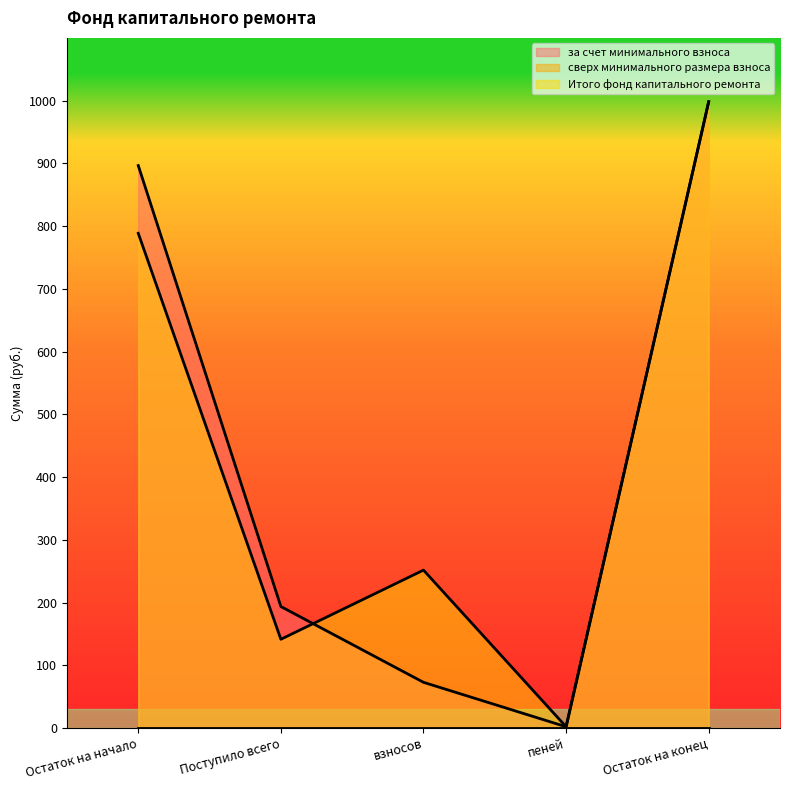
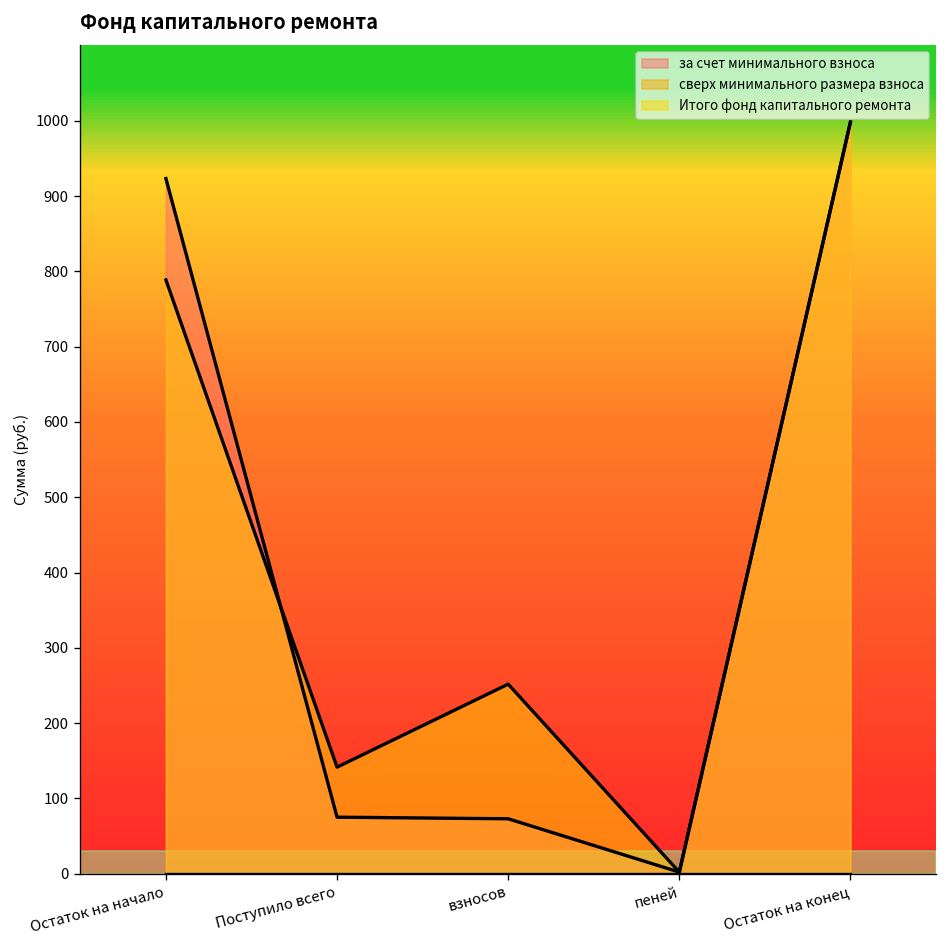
за счет минимального взноса, Остаток на начало: 900 -> 920
за счет минимального взноса, Поступило всего: 190 -> 80
